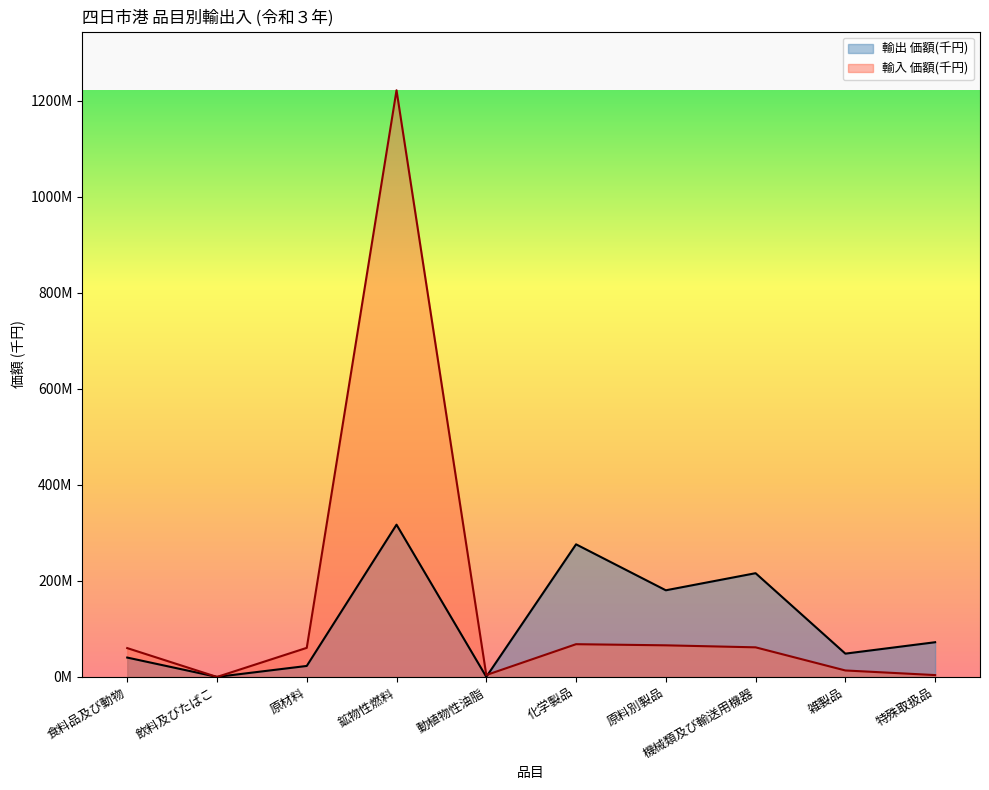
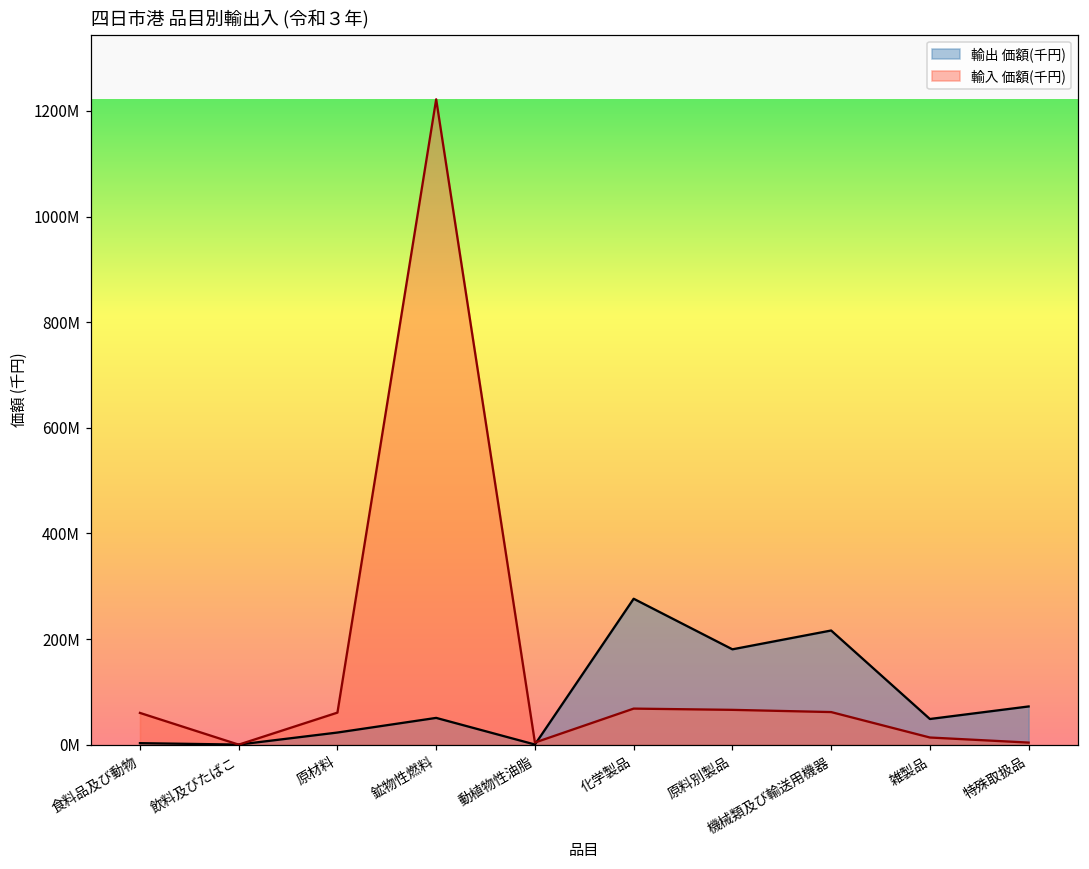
輸出 価額(千円), 食料品及び動物: 40000000 -> 0
輸出 価額(千円), 鉱物性燃料: 320000000 -> 50000000
